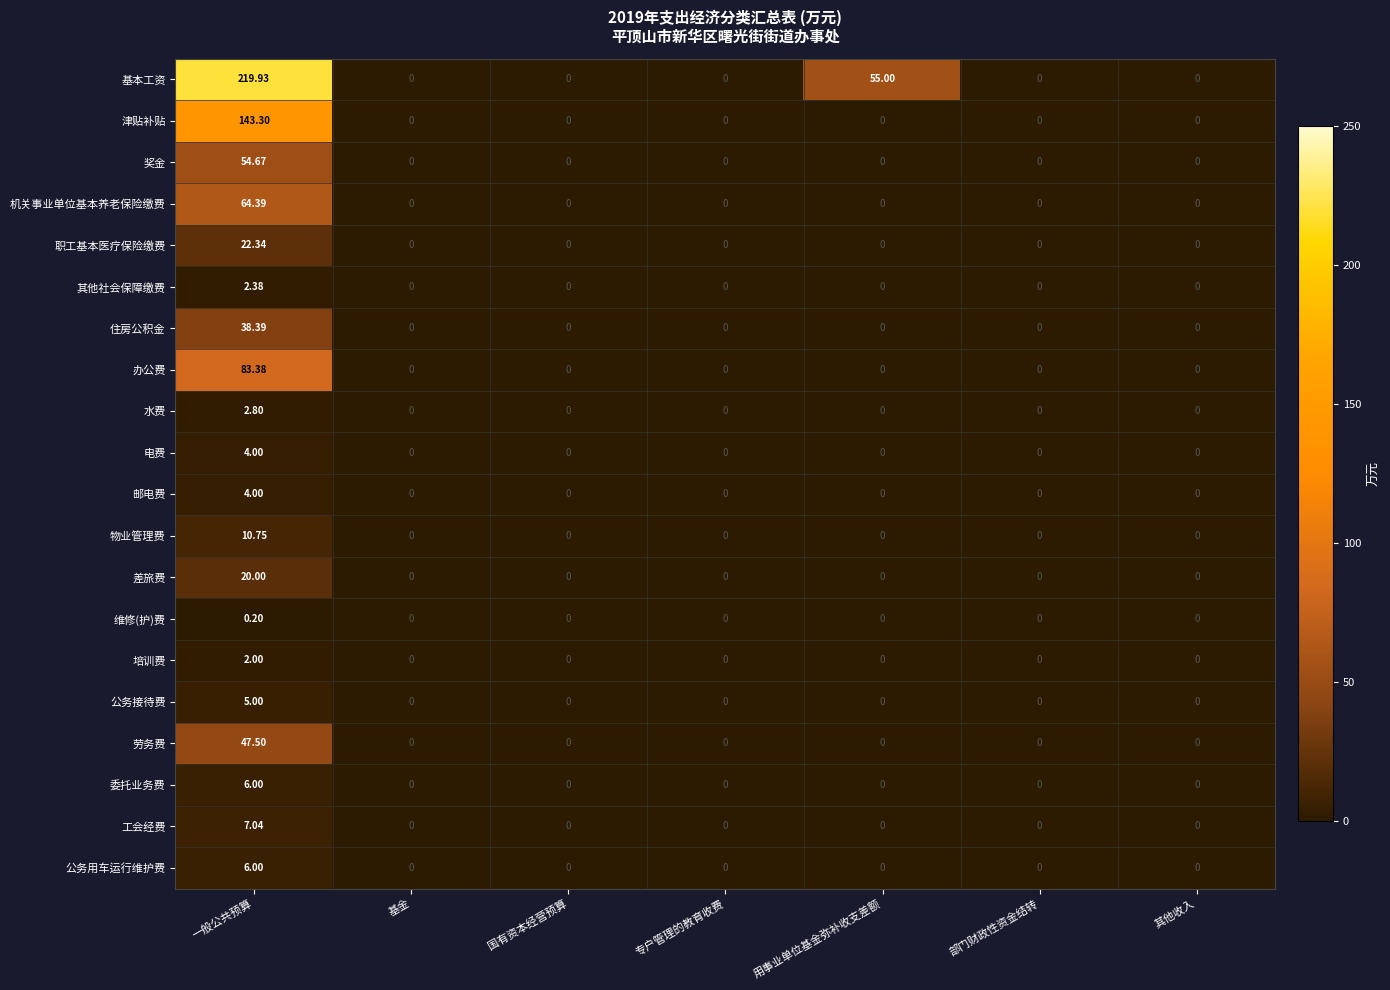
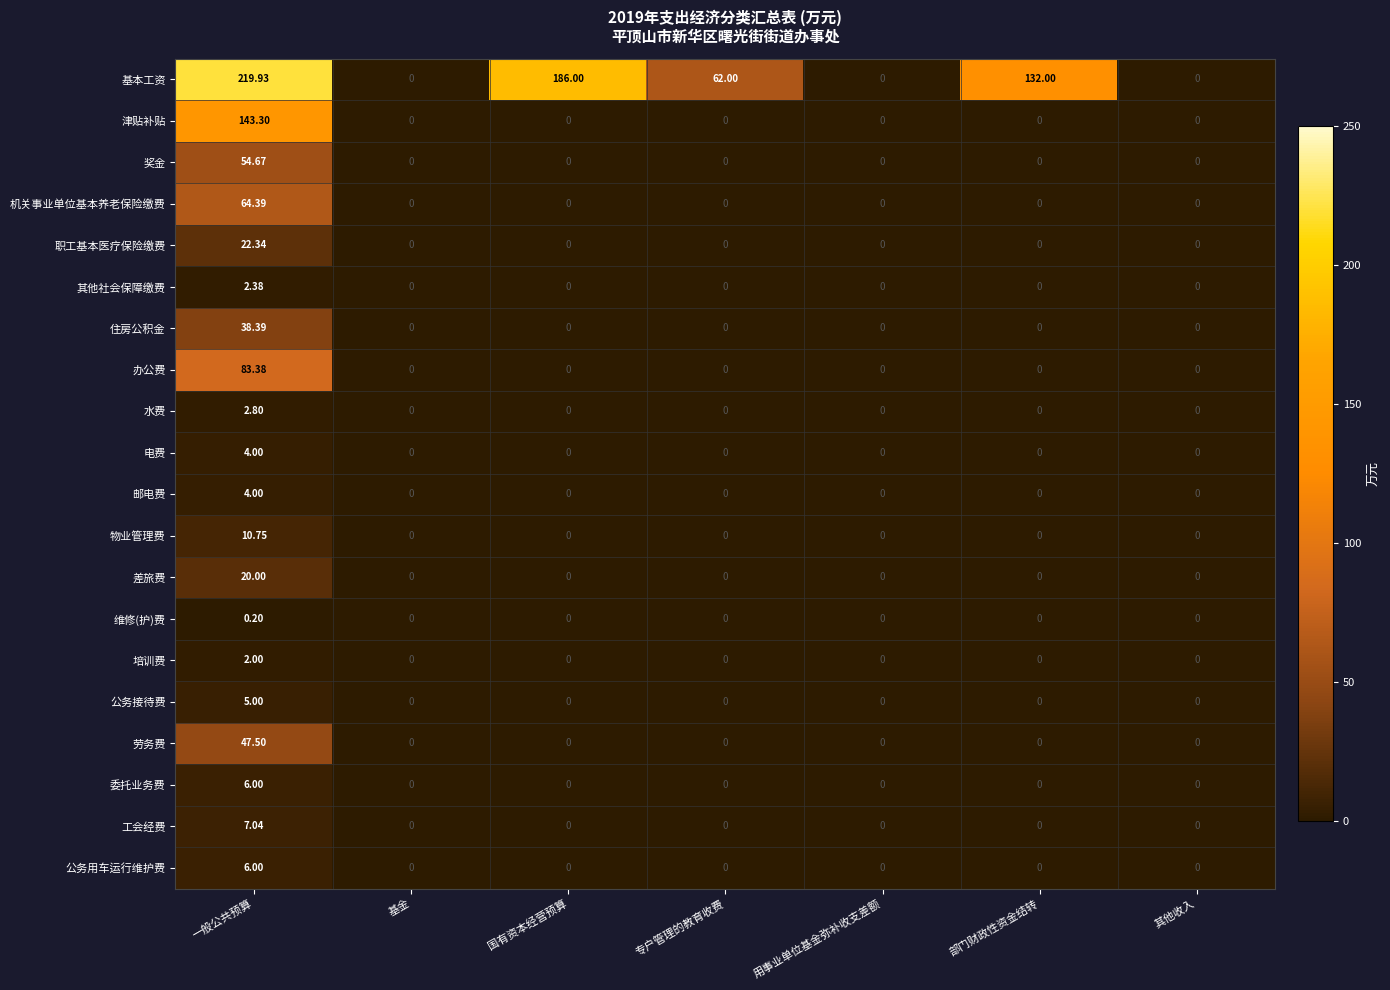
基本工资, 国有资本经营预算: 0 -> 186.00
基本工资, 专户管理的教育收费: 0 -> 62.00
基本工资, 用事业单位基金弥补收支差额: 55.00 -> 0
基本工资, 部门财政性资金结转: 0 -> 132.00
